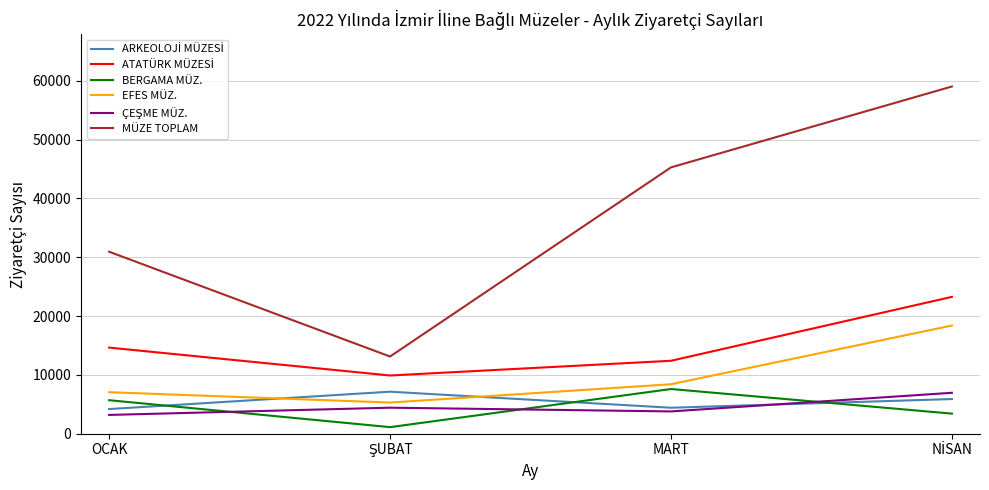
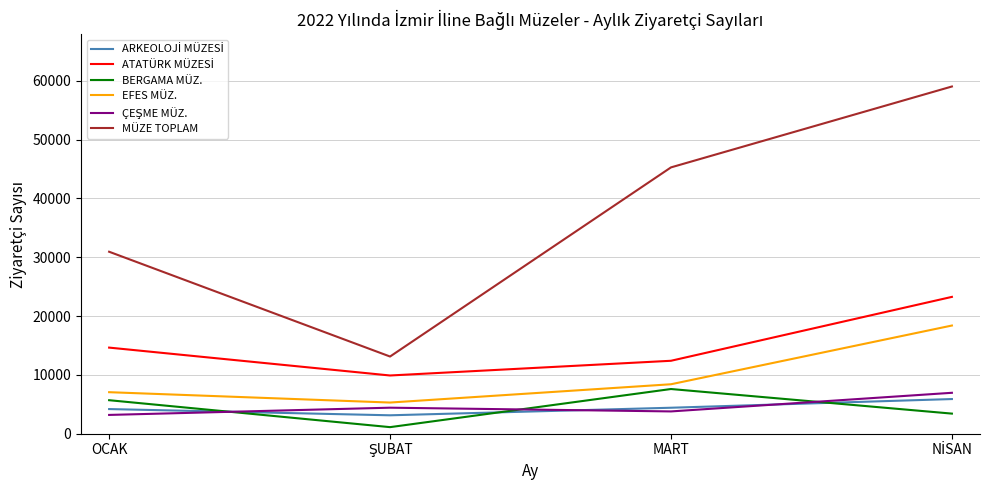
ARKEOLOJİ MÜZESİ, ŞUBAT: 7000 -> 3000
